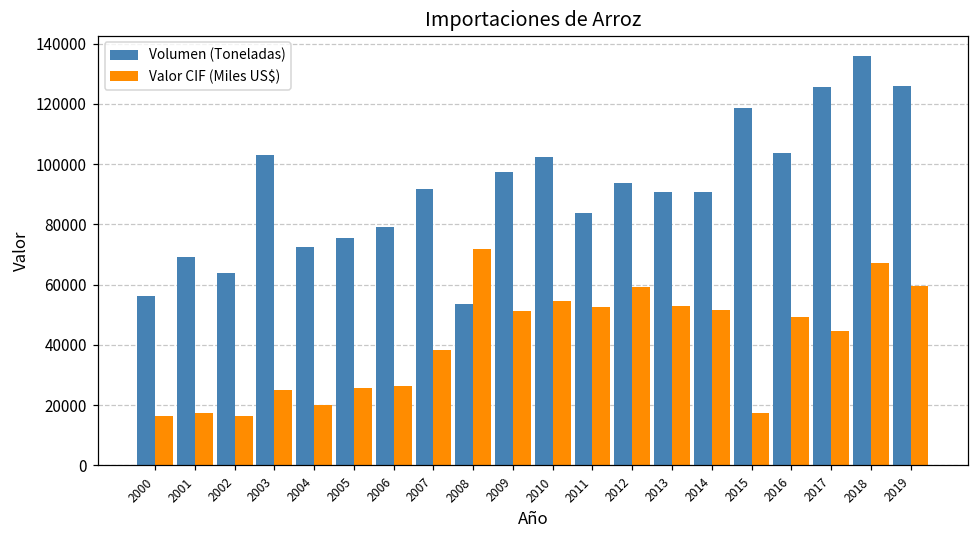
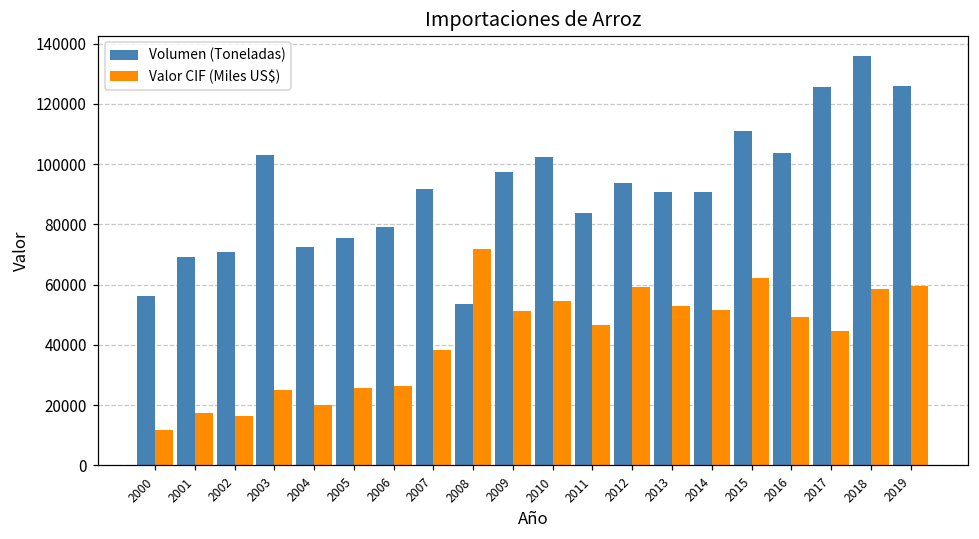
Valor CIF (Miles US$), 2000: 16000 -> 12000
Volumen (Toneladas), 2002: 64000 -> 71000
Valor CIF (Miles US$), 2011: 53000 -> 47000
Volumen (Toneladas), 2015: 119000 -> 111000
Valor CIF (Miles US$), 2015: 18000 -> 62000
Valor CIF (Miles US$), 2018: 67000 -> 58000
